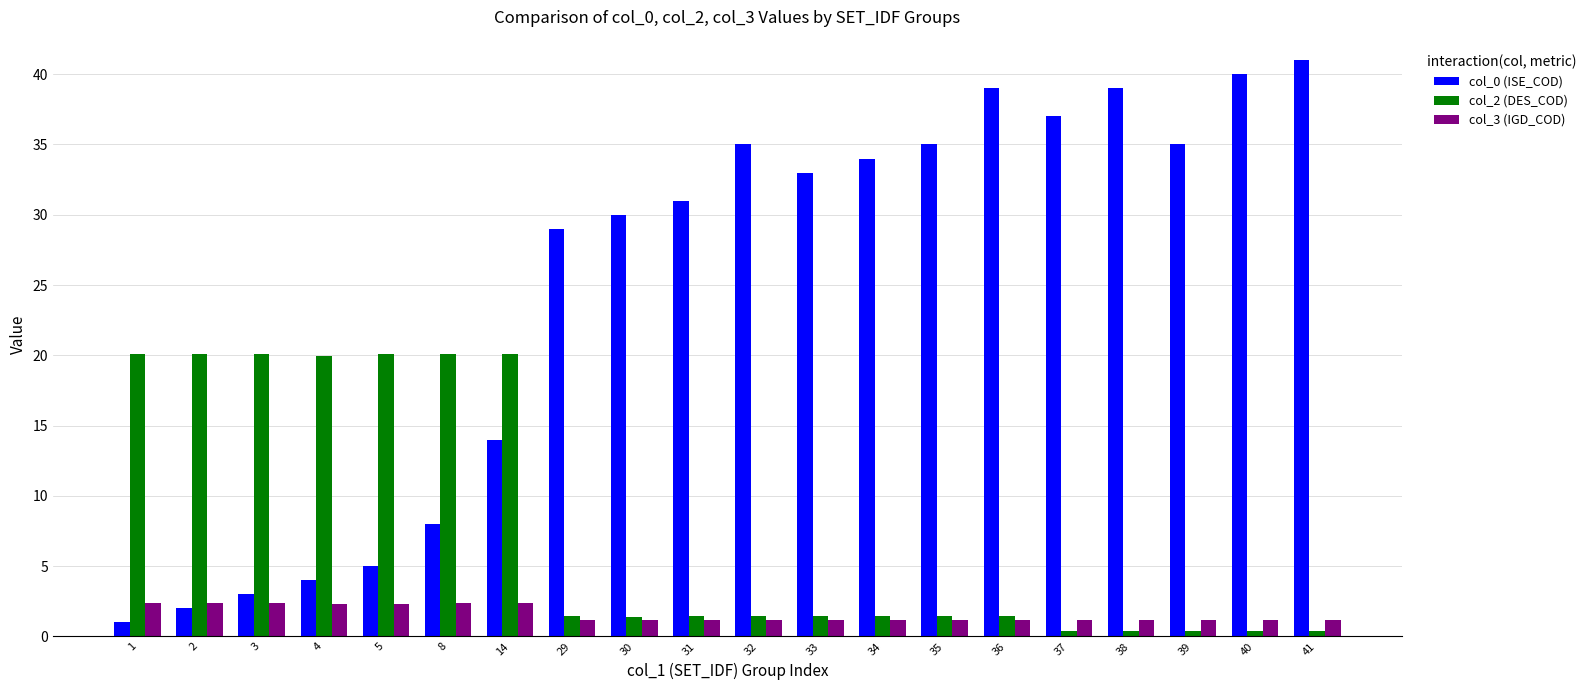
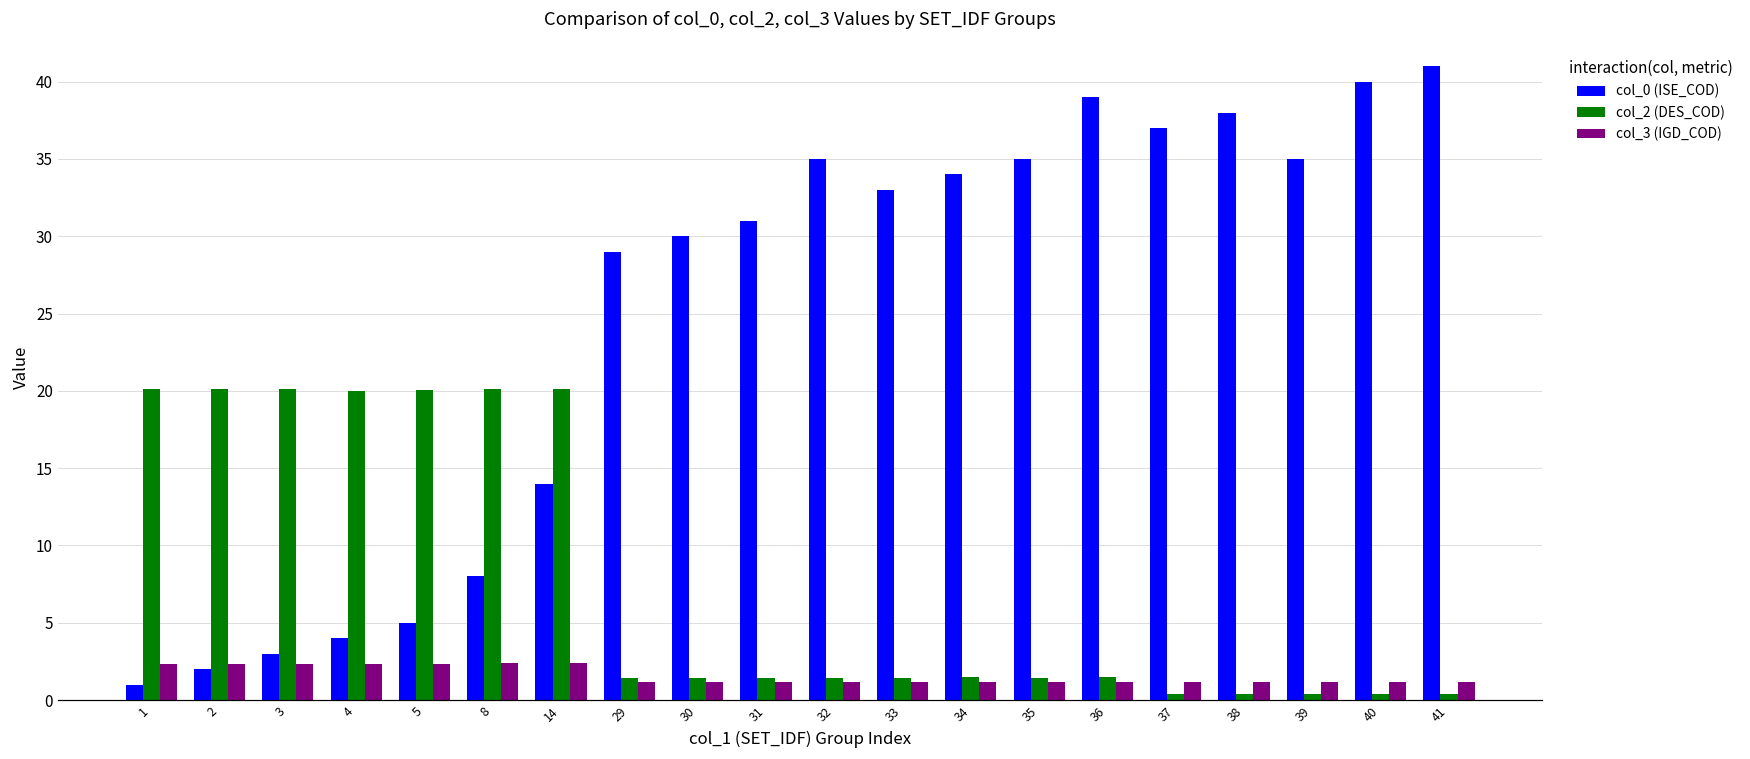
col_0 (ISE_COD), 38: 39 -> 38
